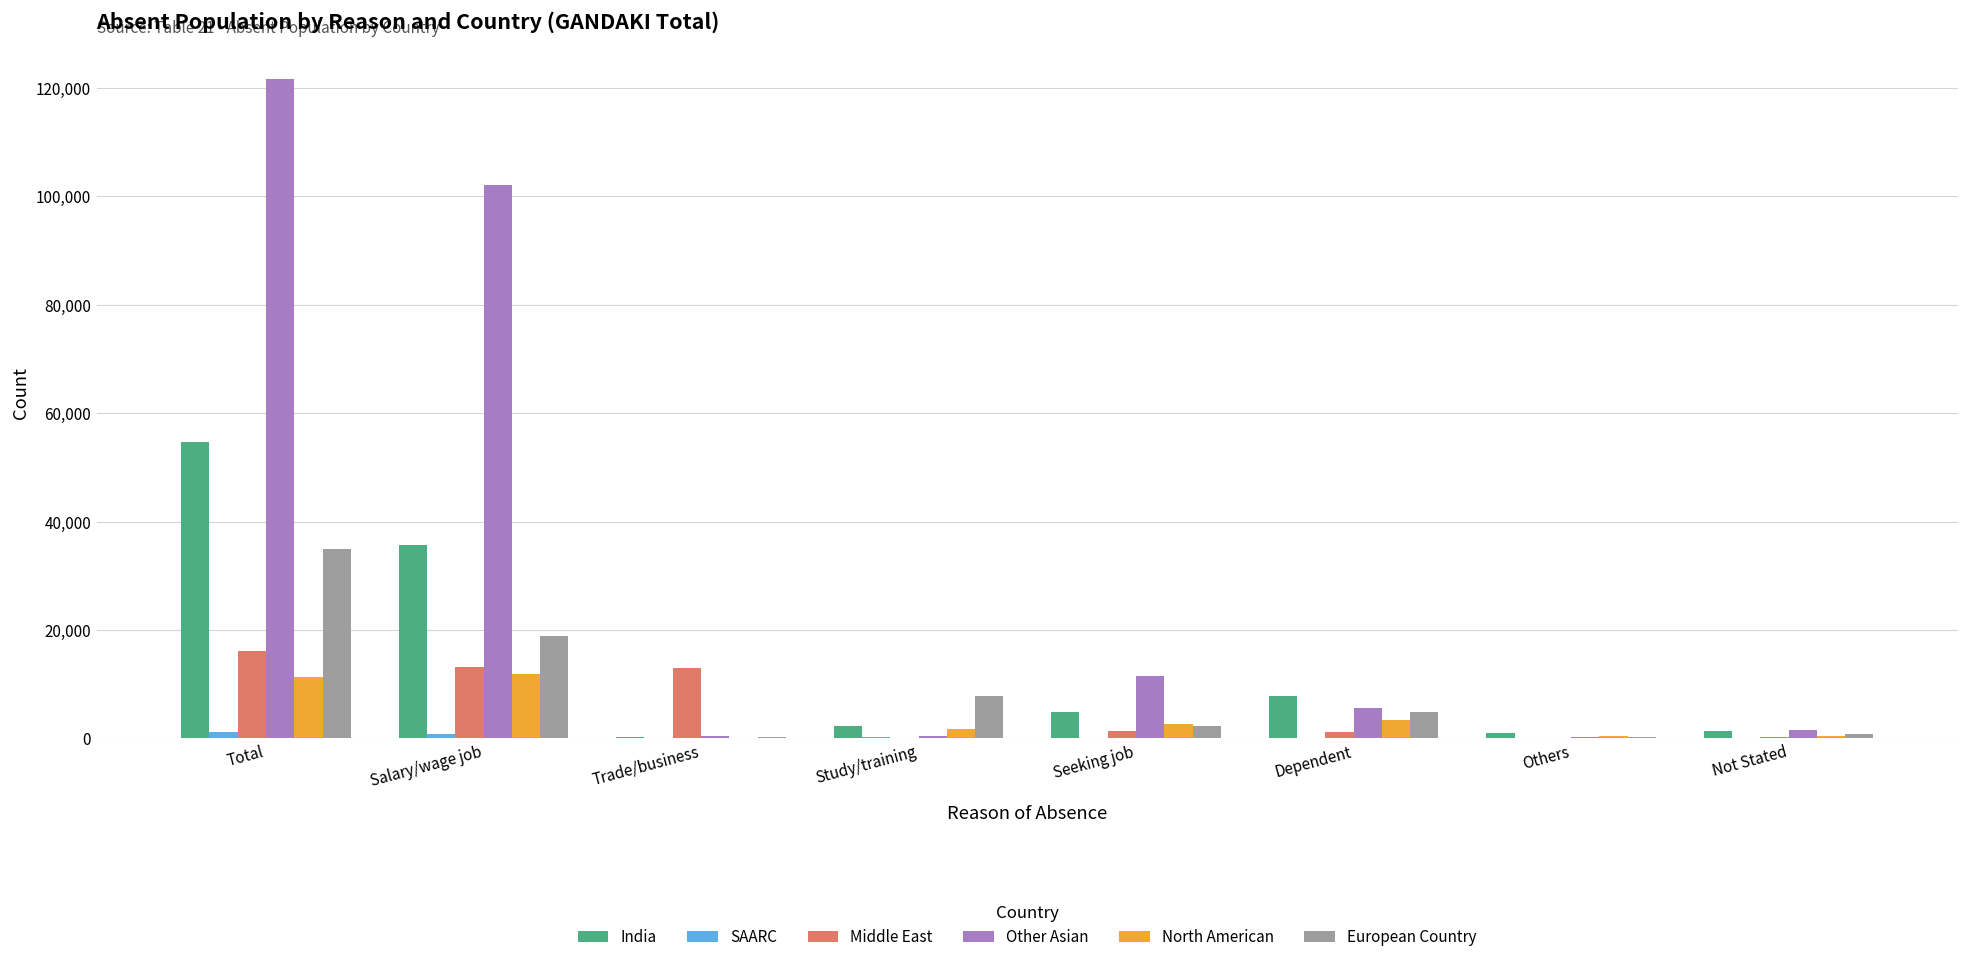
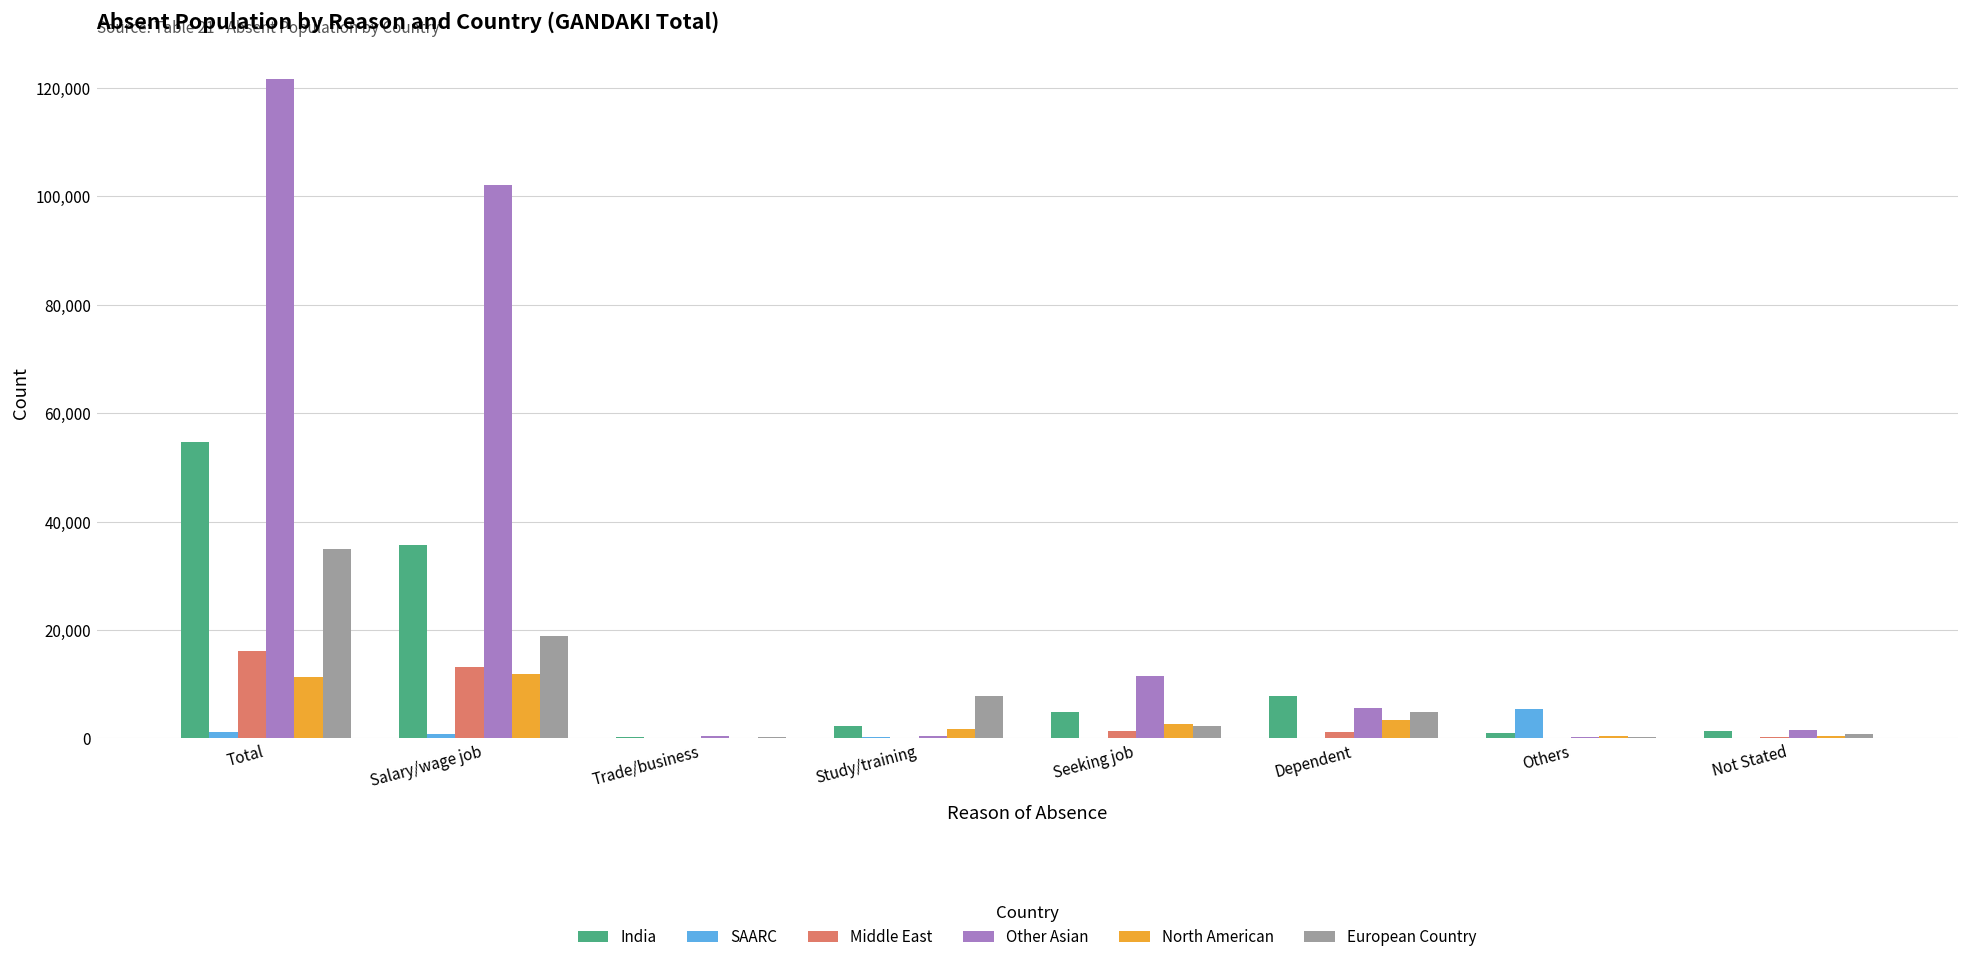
Middle East, Trade/business: 13,000 -> 0
SAARC, Others: 0 -> 5,000
